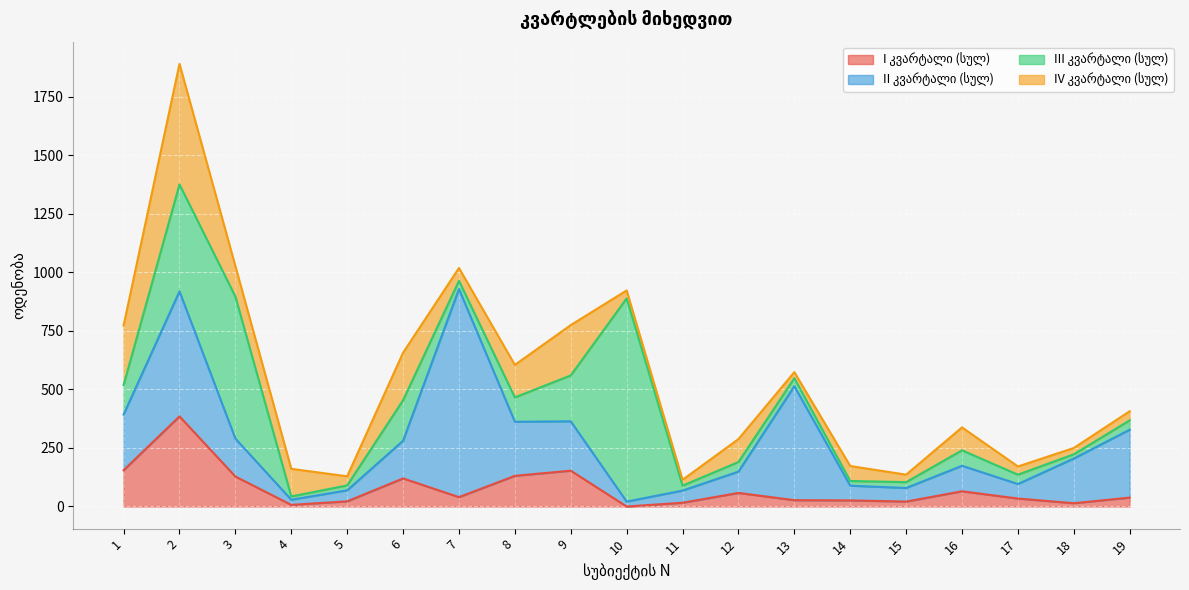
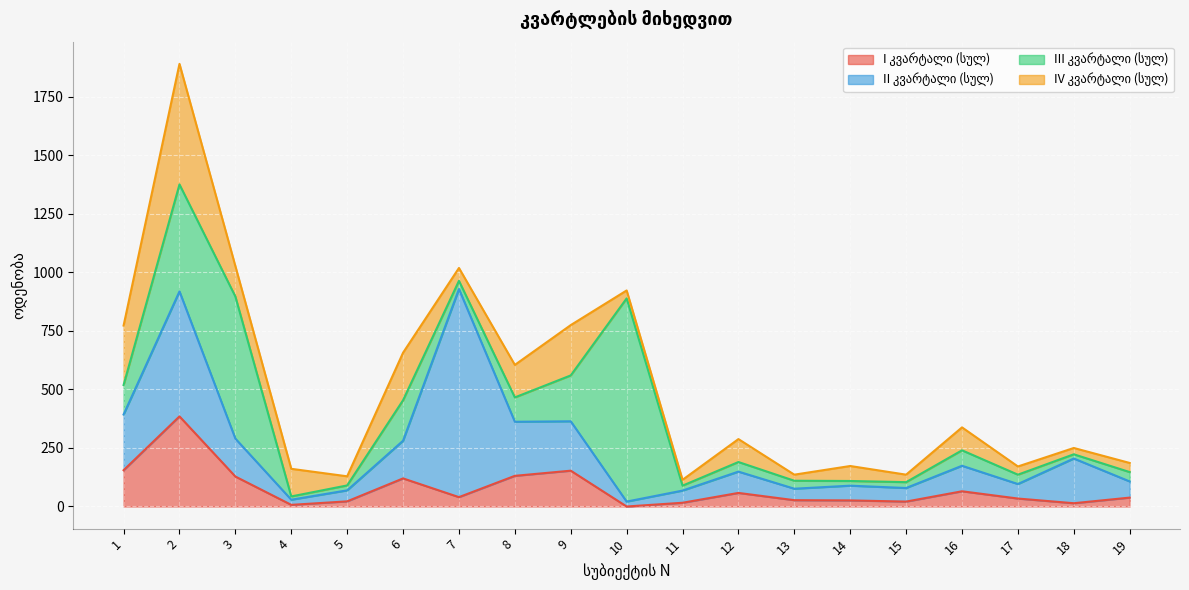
II კვარტალი (სულ), 13: 490 -> 50
II კვარტალი (სულ), 19: 290 -> 70
